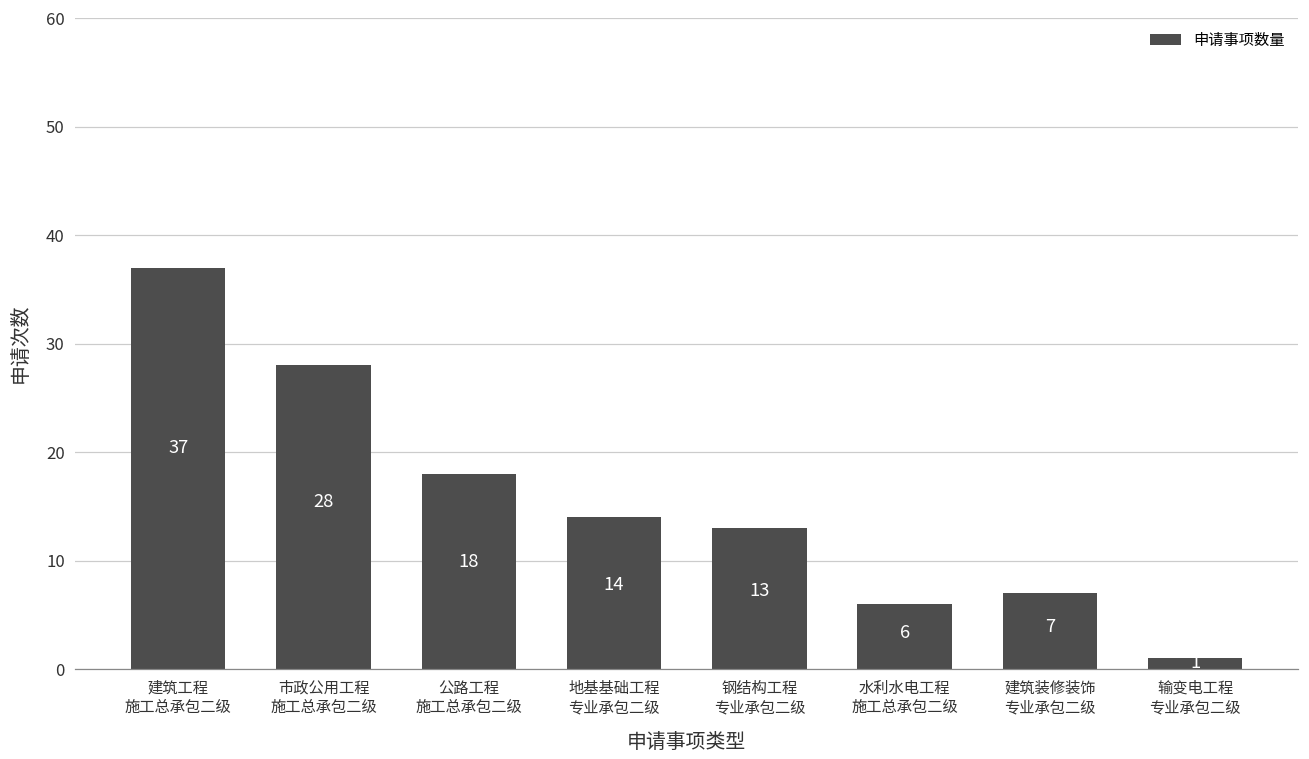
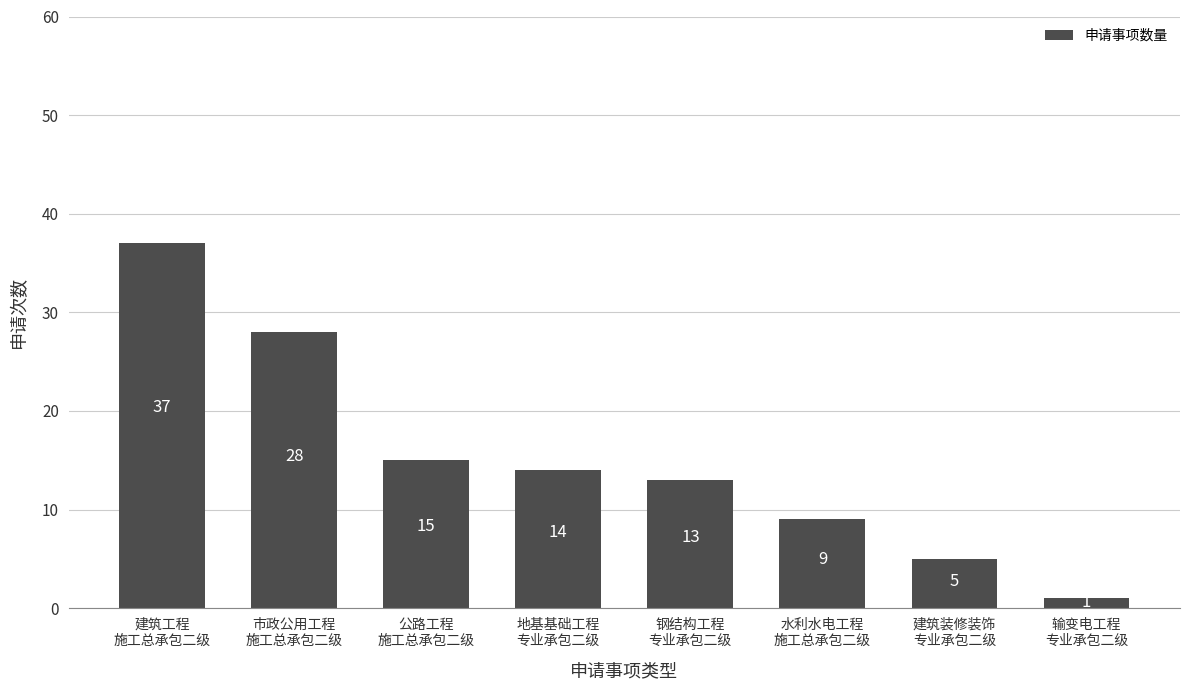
公路工程 施工总承包二级: 18 -> 15
水利水电工程 施工总承包二级: 6 -> 9
建筑装修装饰 专业承包二级: 7 -> 5
